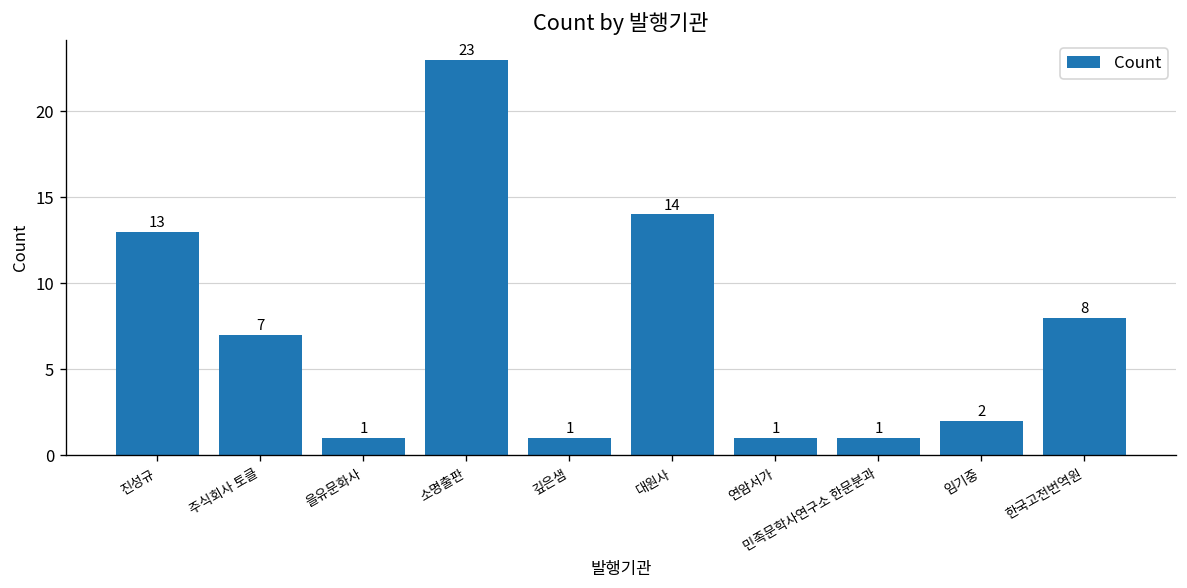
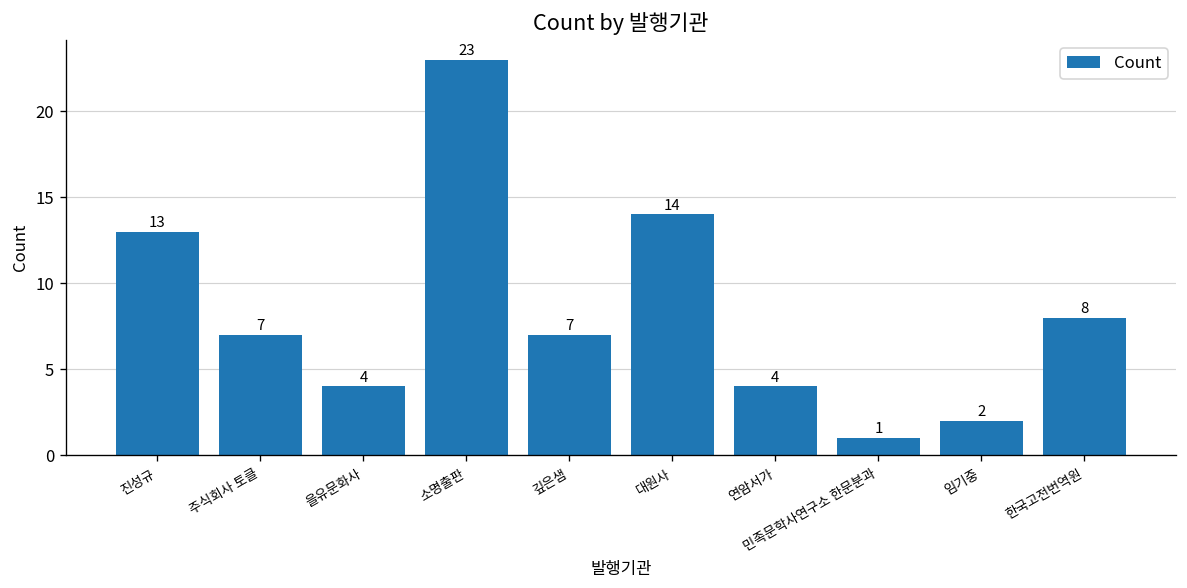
을유문화사: 1 -> 4
깊은샘: 1 -> 7
연암서가: 1 -> 4
